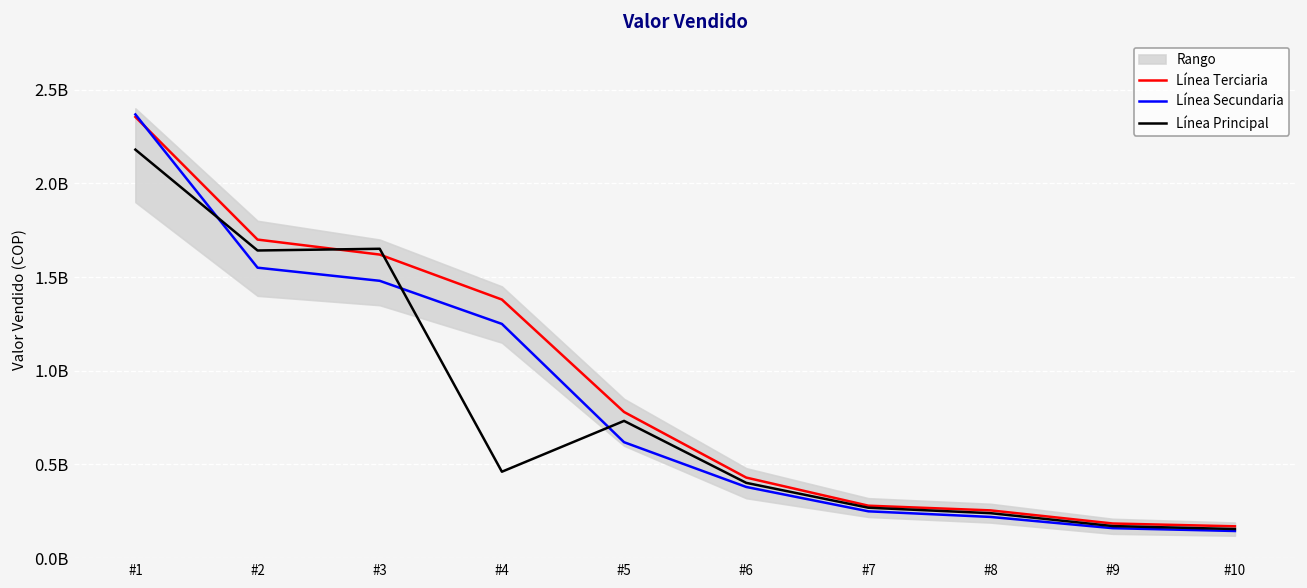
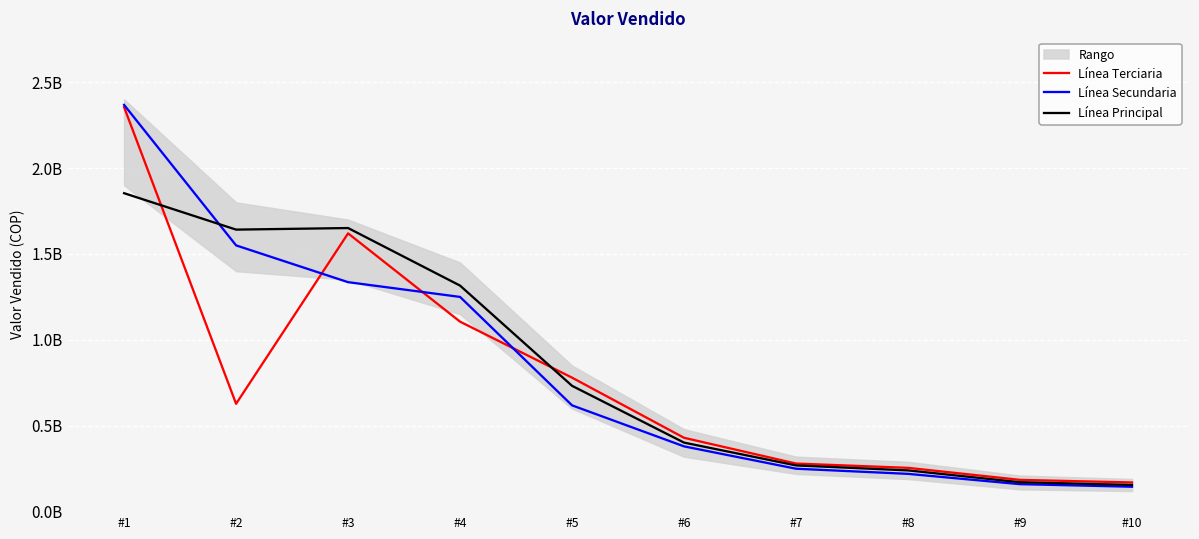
Línea Principal, #1: 2180000000 -> 1850000000
Línea Terciaria, #2: 1700000000 -> 630000000
Línea Secundaria, #3: 1480000000 -> 1340000000
Línea Terciaria, #4: 1380000000 -> 1110000000
Línea Principal, #4: 460000000 -> 1320000000
